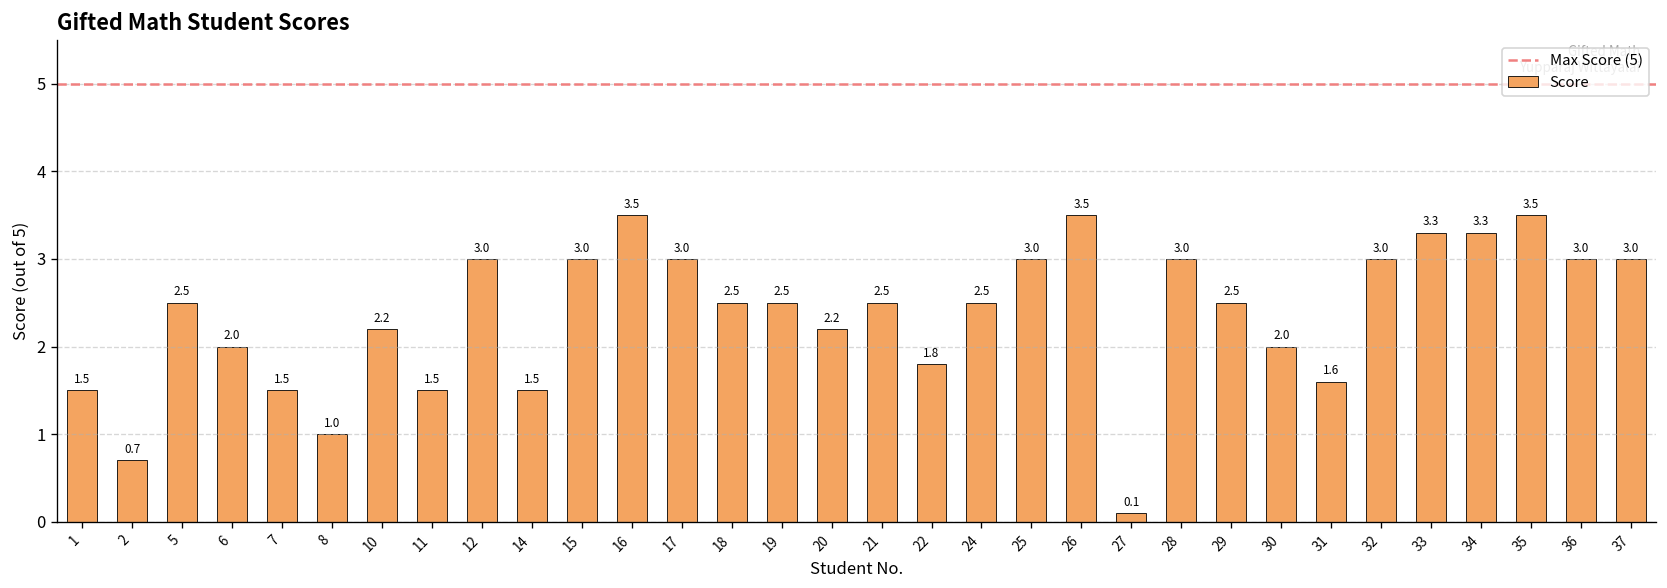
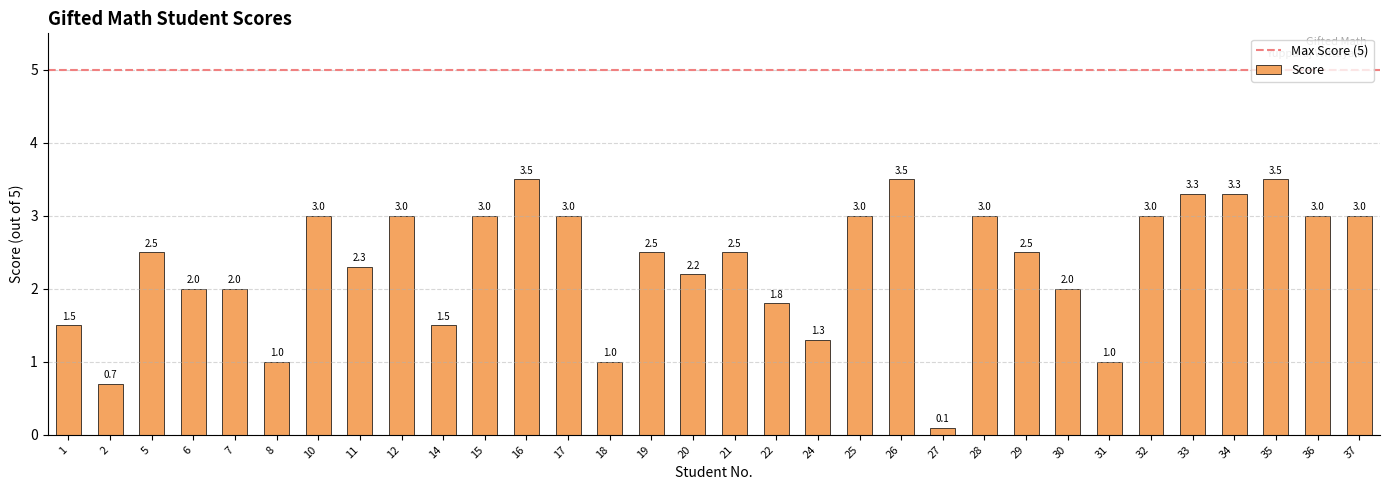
7: 1.5 -> 2.0
10: 2.2 -> 3.0
11: 1.5 -> 2.3
18: 2.5 -> 1.0
24: 2.5 -> 1.3
31: 1.6 -> 1.0
